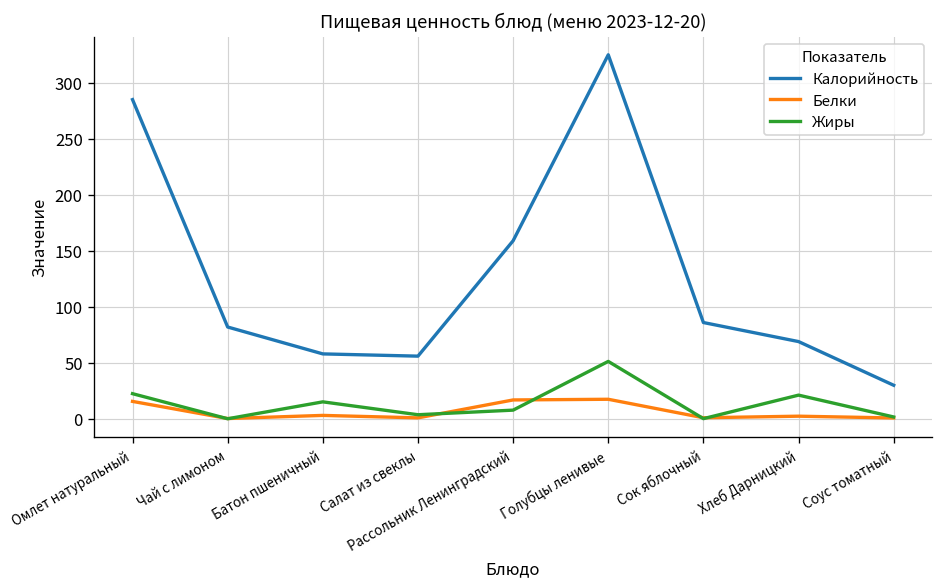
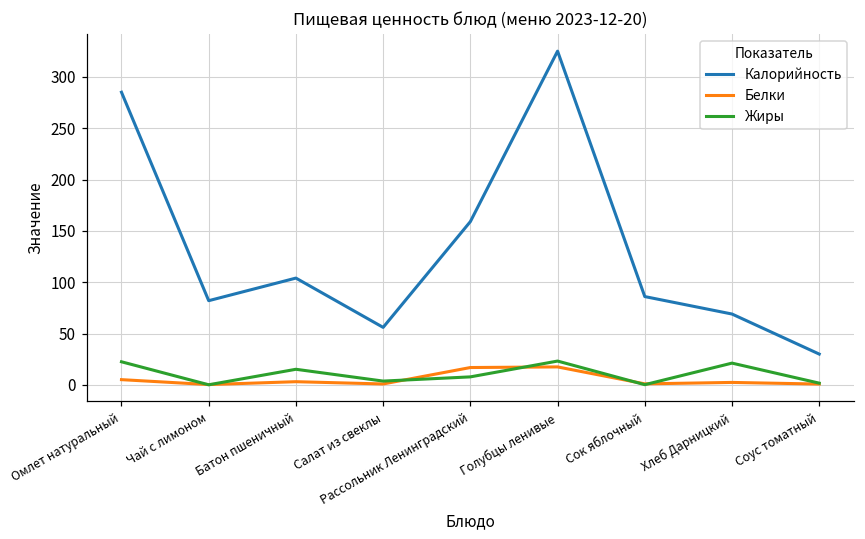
Белки, Омлет натуральный: 20 -> 10
Калорийность, Батон пшеничный: 60 -> 100
Жиры, Голубцы ленивые: 50 -> 20
